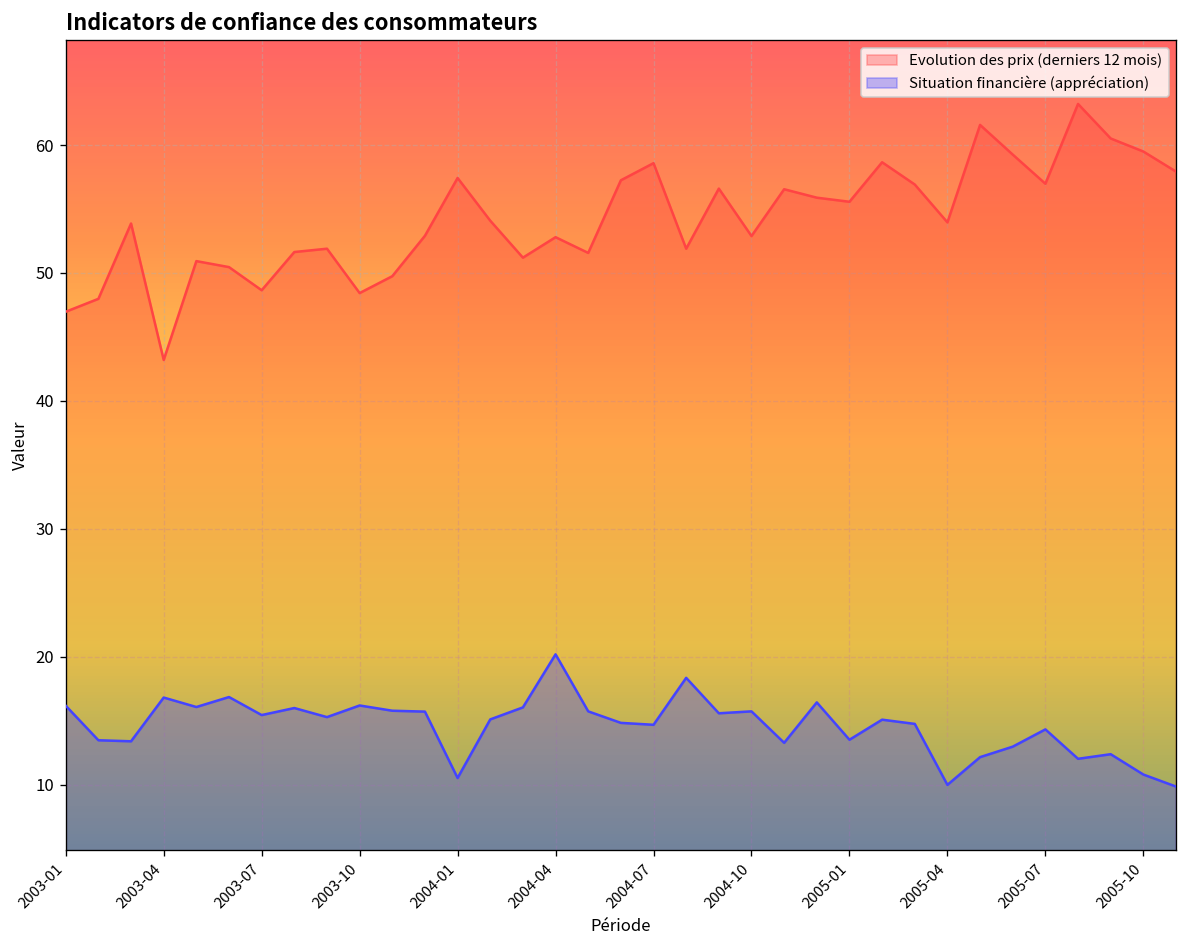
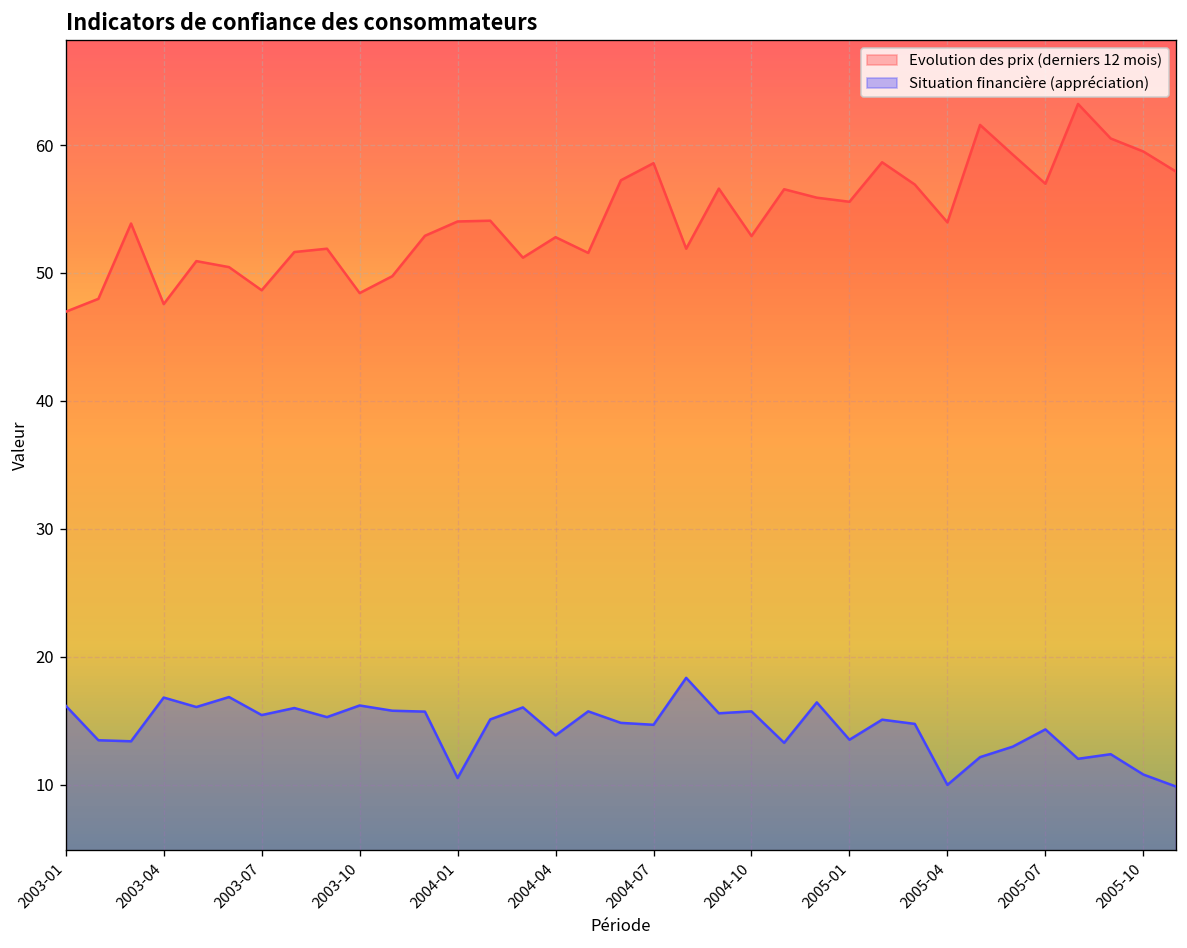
Evolution des prix (derniers 12 mois), 2003-04: 43.2 -> 47.6
Evolution des prix (derniers 12 mois), 2004-01: 57.4 -> 54.0
Situation financière (appréciation), 2004-04: 20.2 -> 13.8
